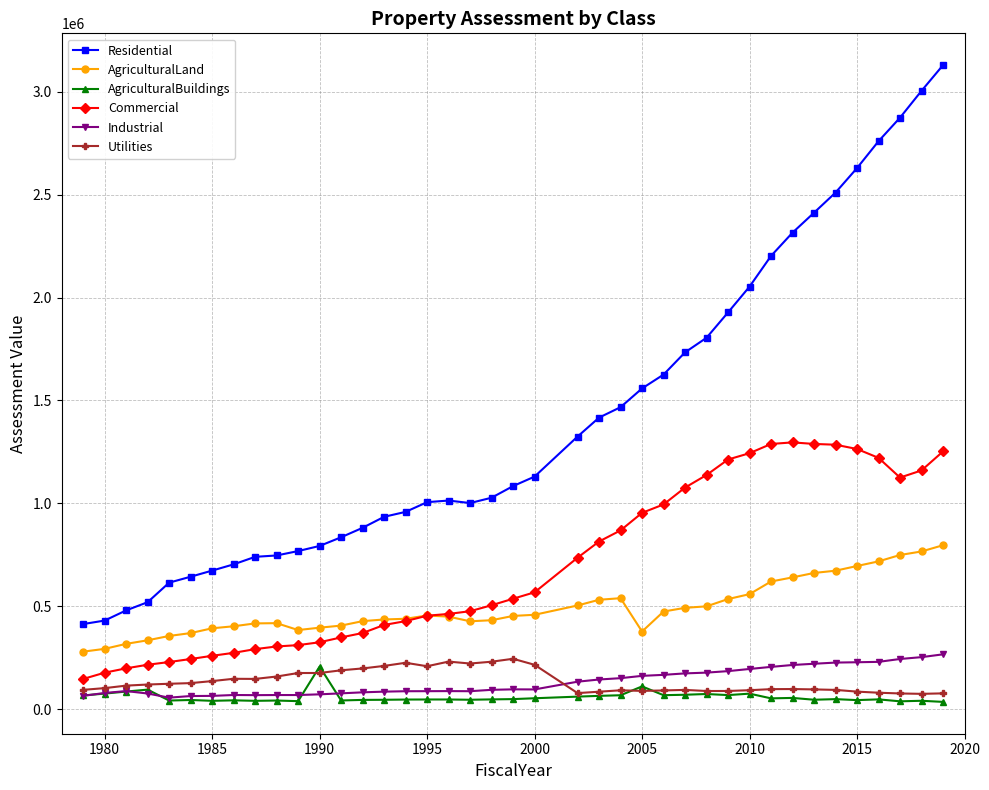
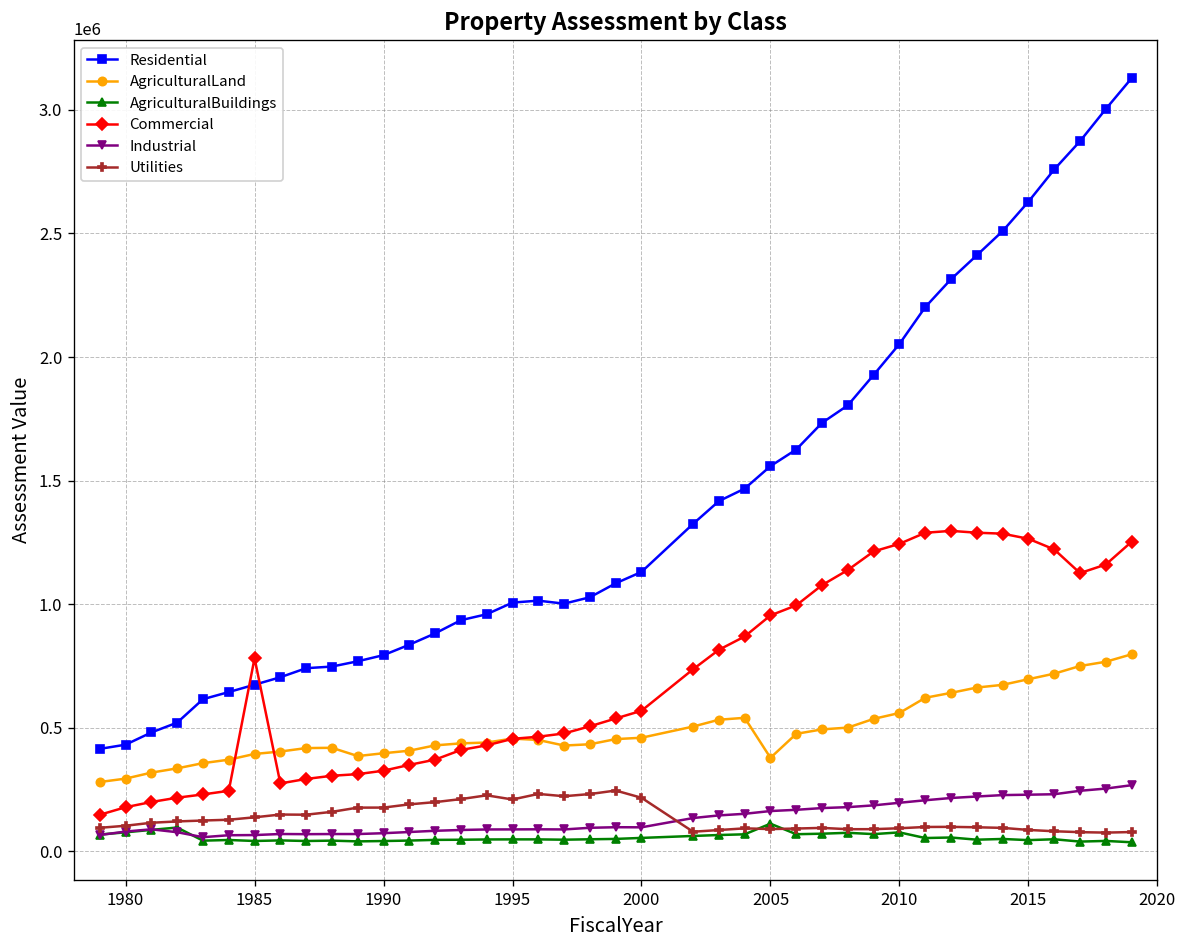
Commercial, 1985: 260000 -> 780000
AgriculturalBuildings, 1990: 210000 -> 40000
